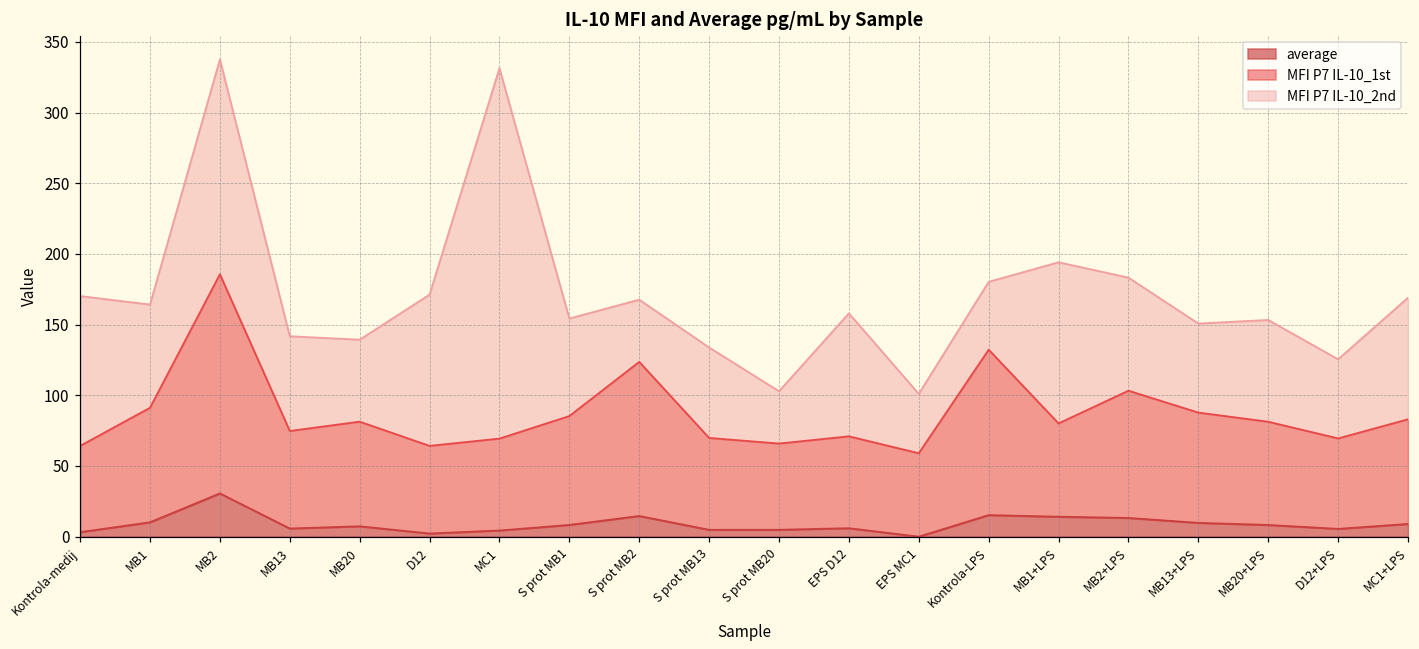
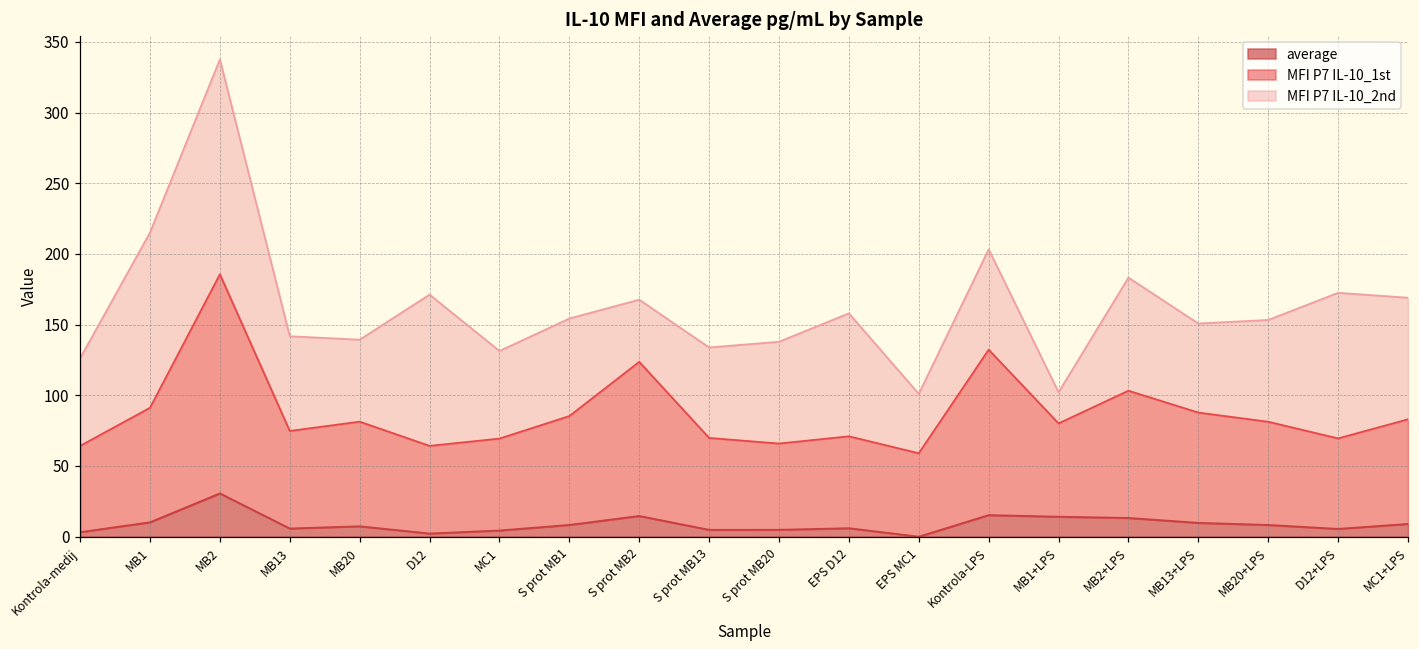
MFI P7 IL-10_2nd, Kontrola-medij: 106 -> 62
MFI P7 IL-10_2nd, MB1: 73 -> 124
MFI P7 IL-10_2nd, MC1: 262 -> 62
MFI P7 IL-10_2nd, S prot MB20: 37 -> 72
MFI P7 IL-10_2nd, Kontrola-LPS: 48 -> 71
MFI P7 IL-10_2nd, MB1+LPS: 114 -> 22
MFI P7 IL-10_2nd, D12+LPS: 56 -> 103
